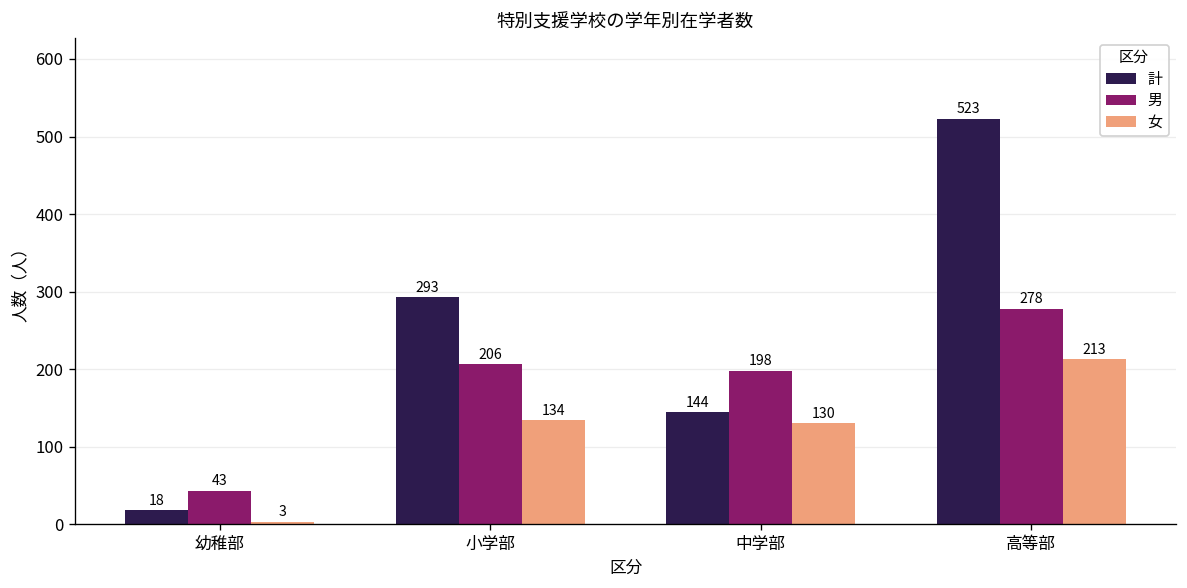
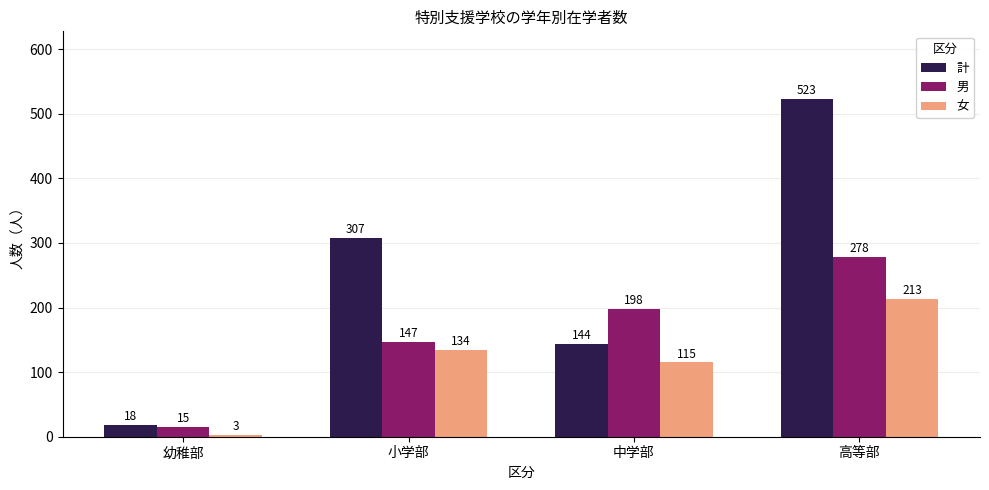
男, 幼稚部: 43 -> 15
計, 小学部: 293 -> 307
男, 小学部: 206 -> 147
女, 中学部: 130 -> 115
